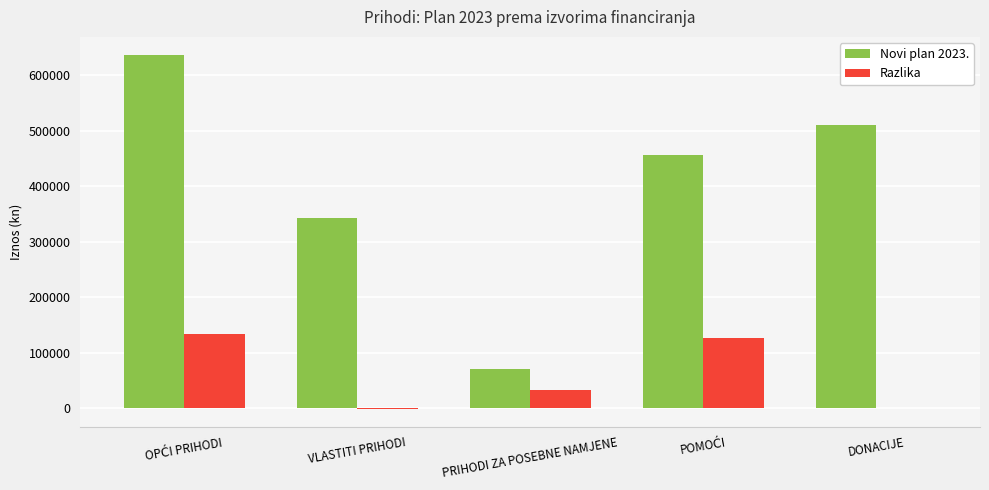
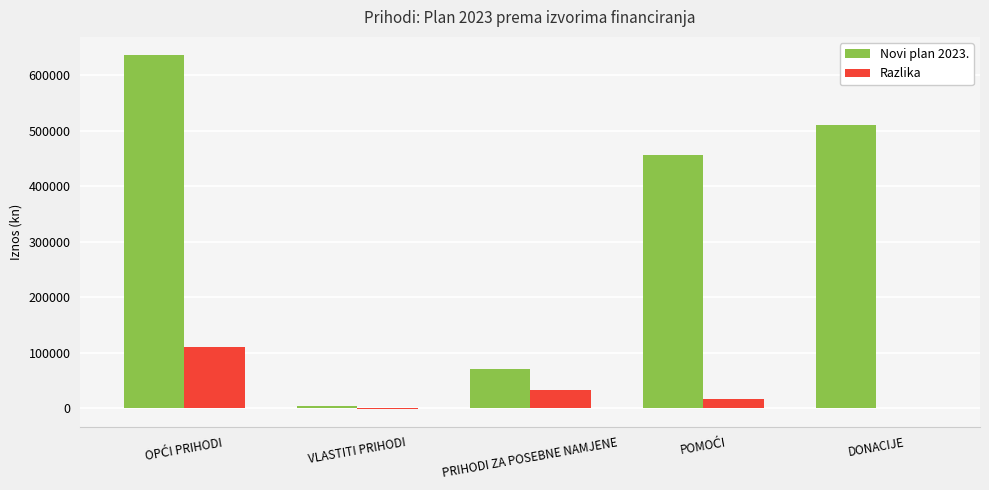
Razlika, OPĆI PRIHODI: 130000 -> 110000
Novi plan 2023., VLASTITI PRIHODI: 340000 -> 0
Razlika, POMOĆI: 130000 -> 20000
